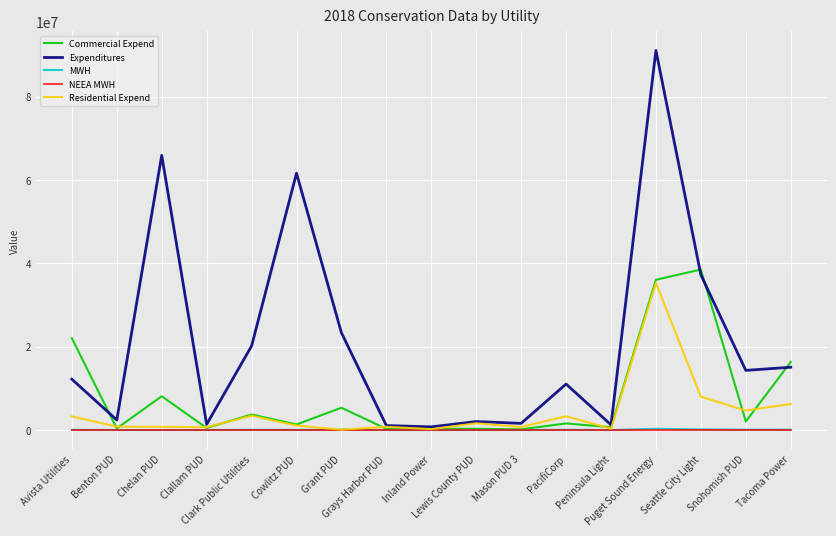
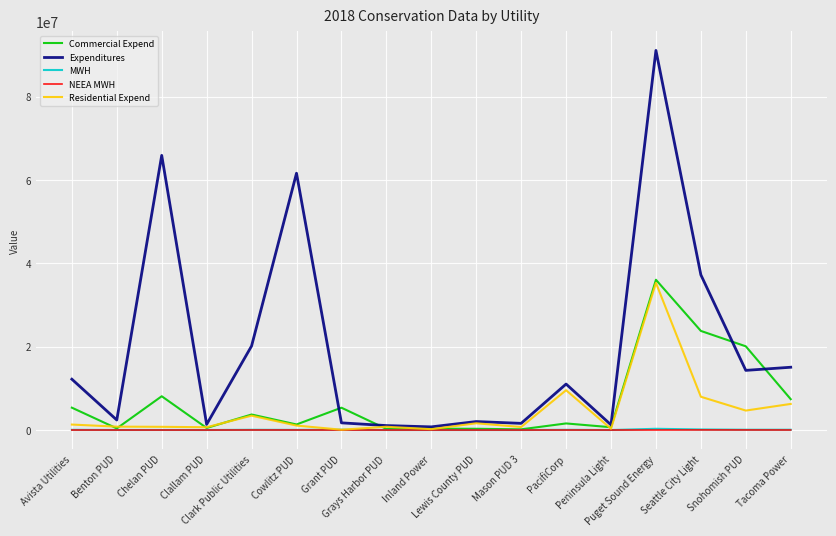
Commercial Expend, Avista Utilities: 22000000 -> 5000000
Residential Expend, Avista Utilities: 3000000 -> 1000000
Expenditures, Grant PUD: 23000000 -> 2000000
Residential Expend, PacifiCorp: 3000000 -> 10000000
Commercial Expend, Seattle City Light: 39000000 -> 24000000
Commercial Expend, Snohomish PUD: 2000000 -> 20000000
Commercial Expend, Tacoma Power: 16000000 -> 7000000
